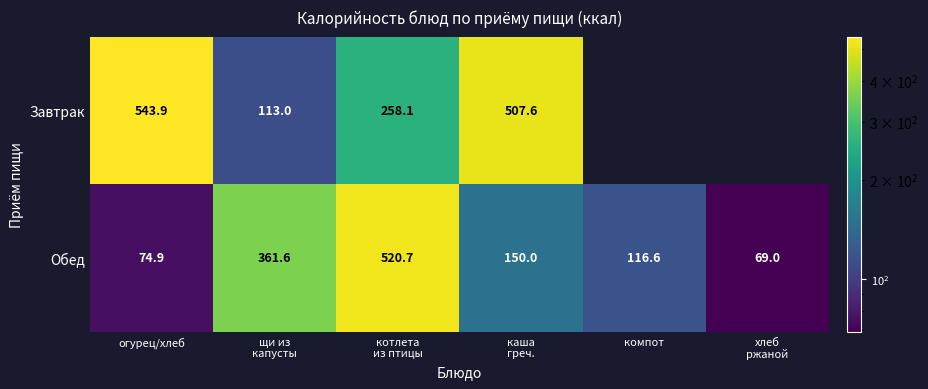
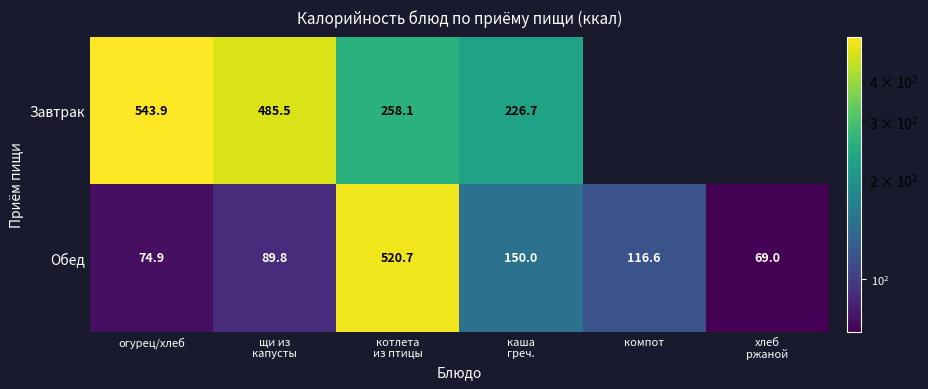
Завтрак, щи из капусты: 113.0 -> 485.5
Завтрак, каша греч.: 507.6 -> 226.7
Обед, щи из капусты: 361.6 -> 89.8
